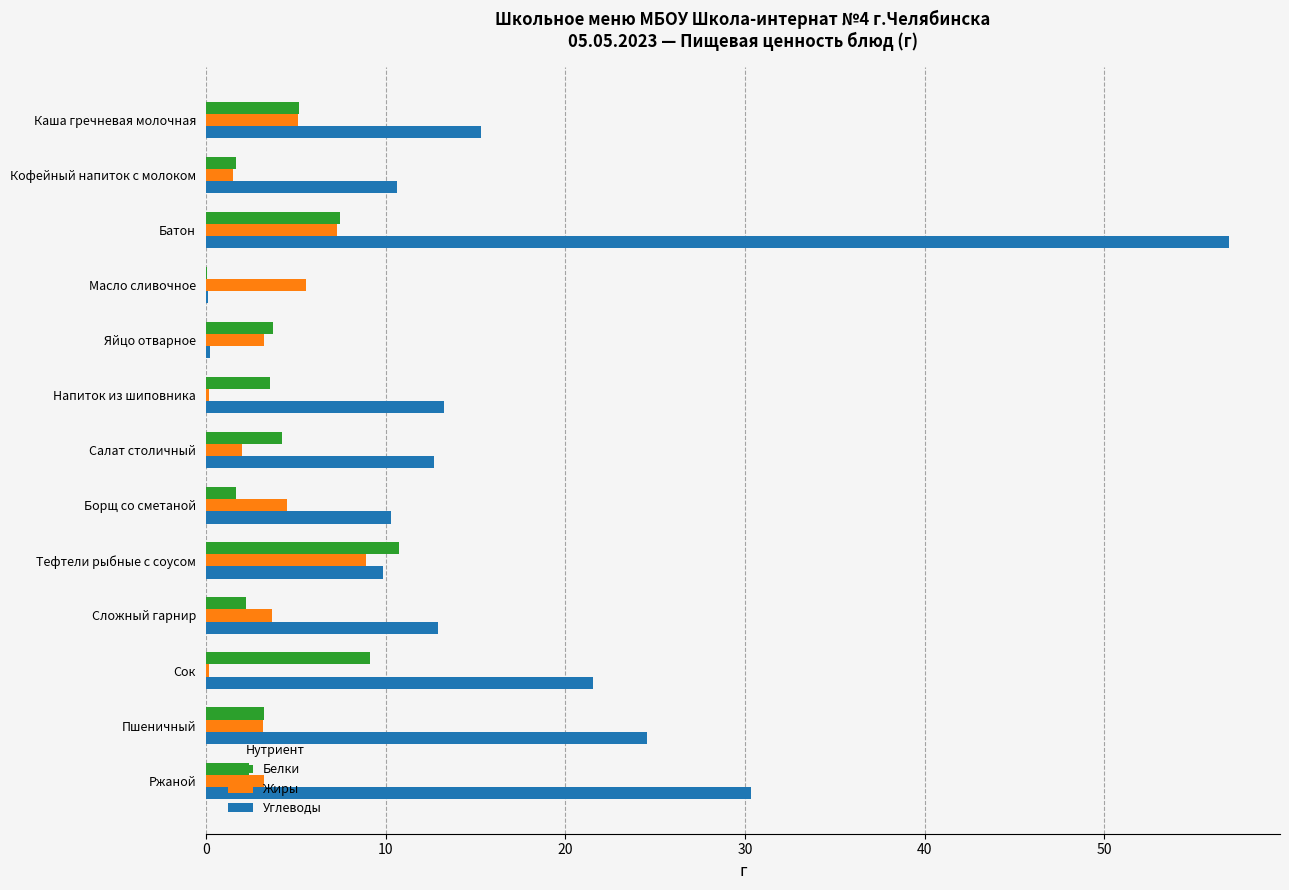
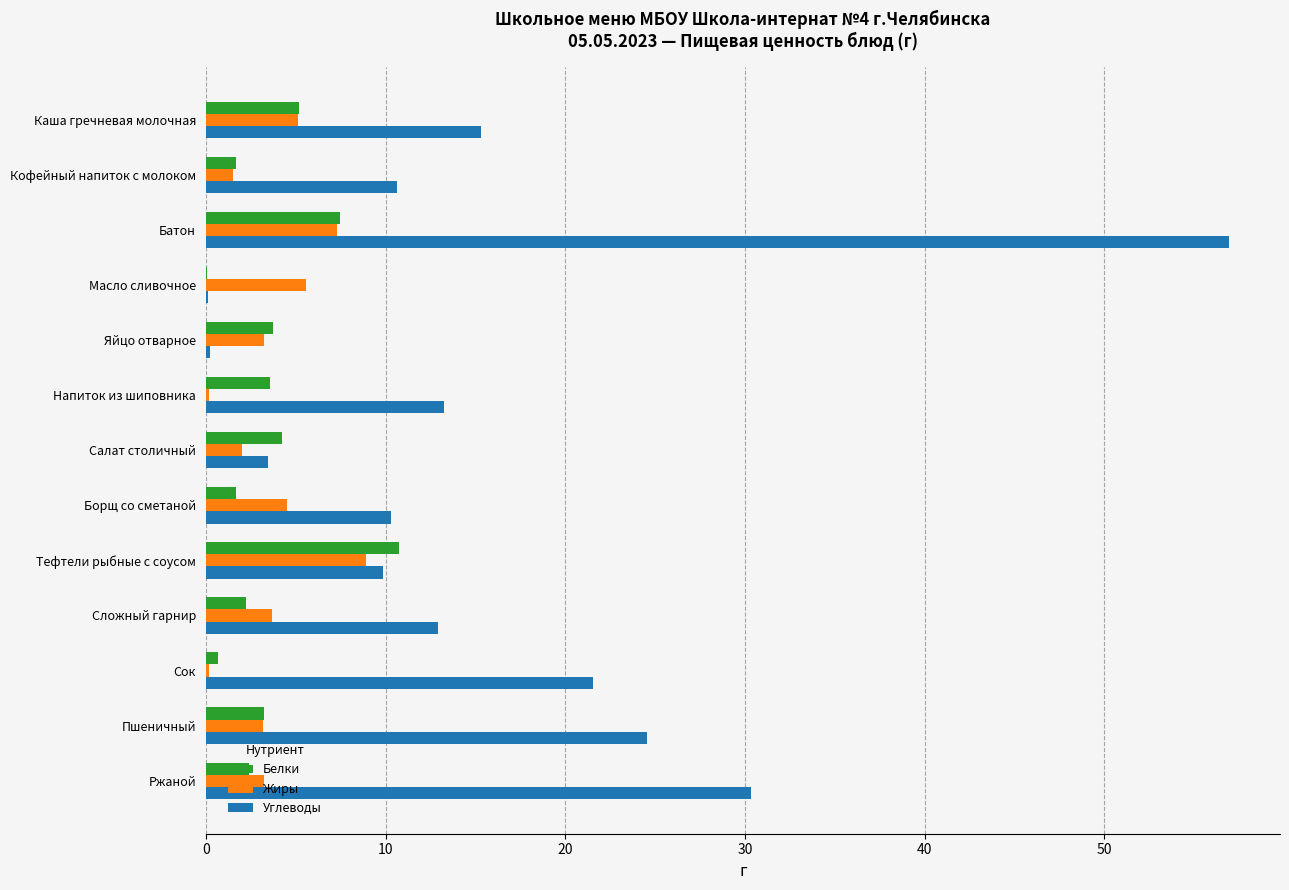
Углеводы, Салат столичный: 12.7 -> 3.5
Белки, Сок: 9.2 -> 0.7
